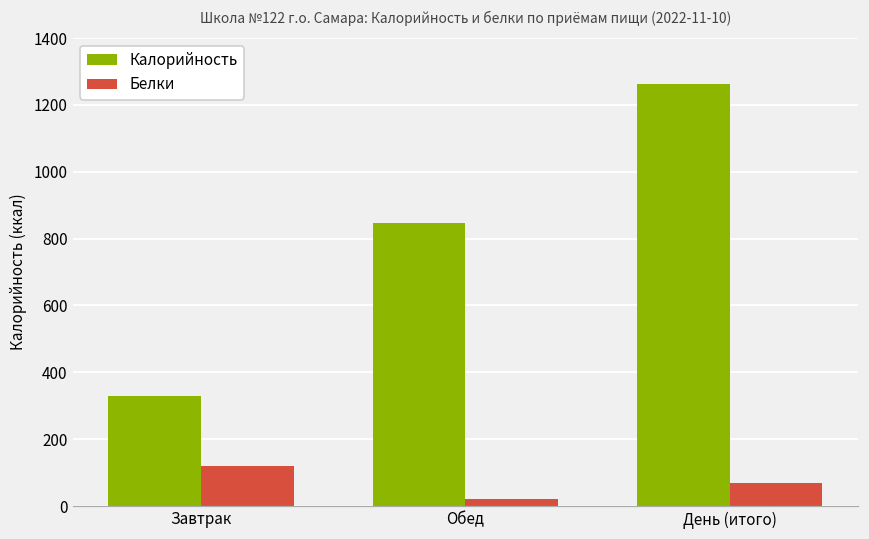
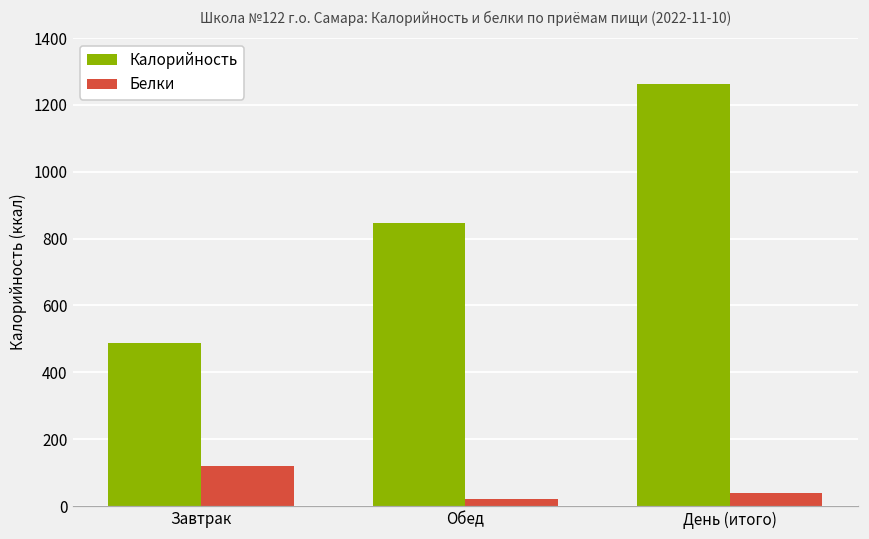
Калорийность, Завтрак: 330 -> 490
Белки, День (итого): 70 -> 40
